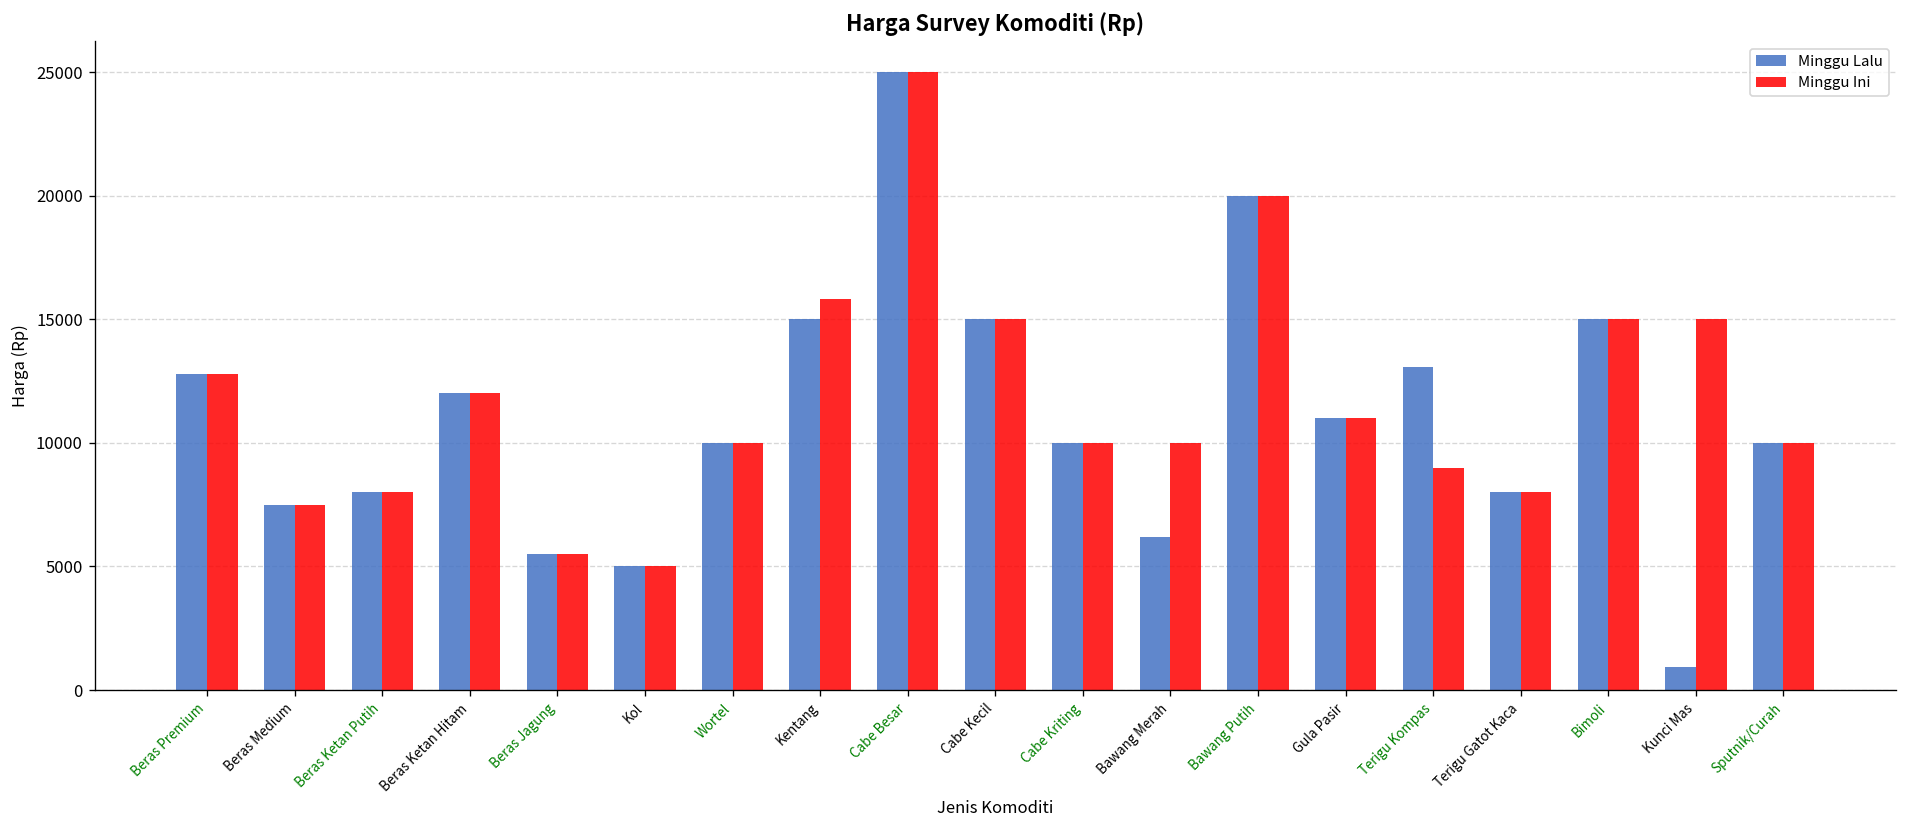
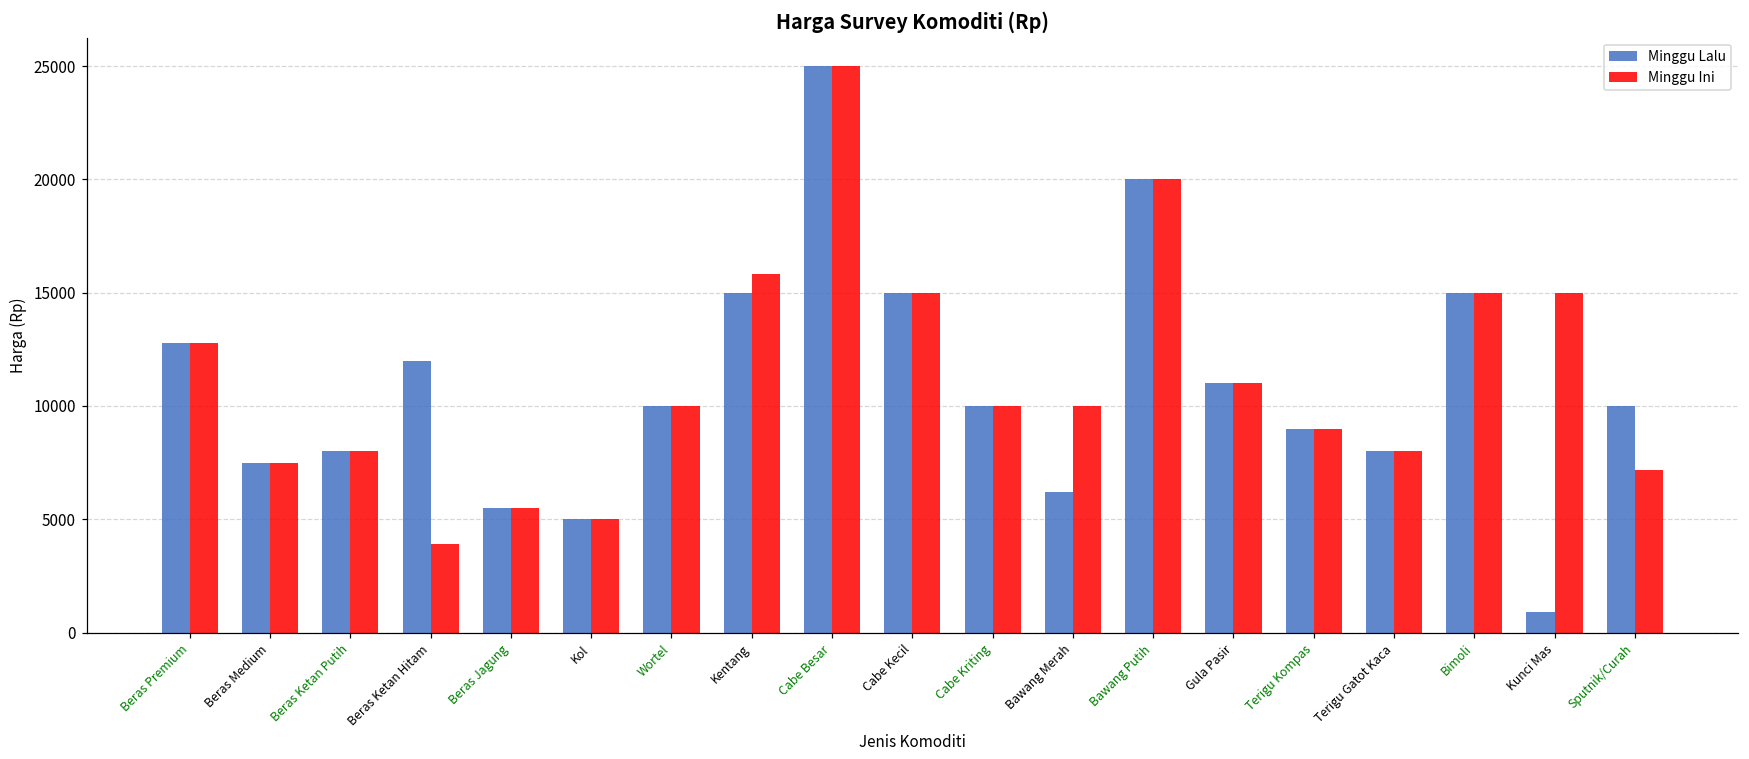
Minggu Ini, Beras Ketan Hitam: 12000 -> 3900
Minggu Lalu, Terigu Kompas: 13100 -> 9000
Minggu Ini, Sputnik/Curah: 10000 -> 7200
